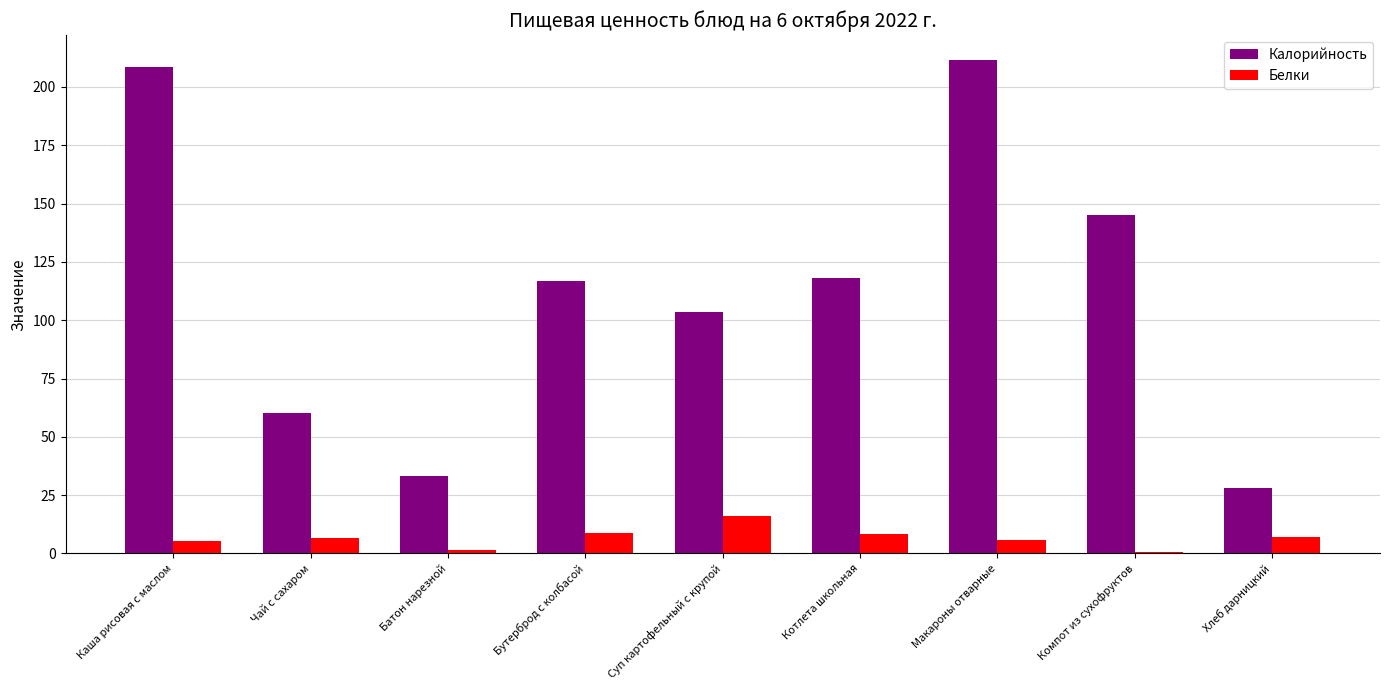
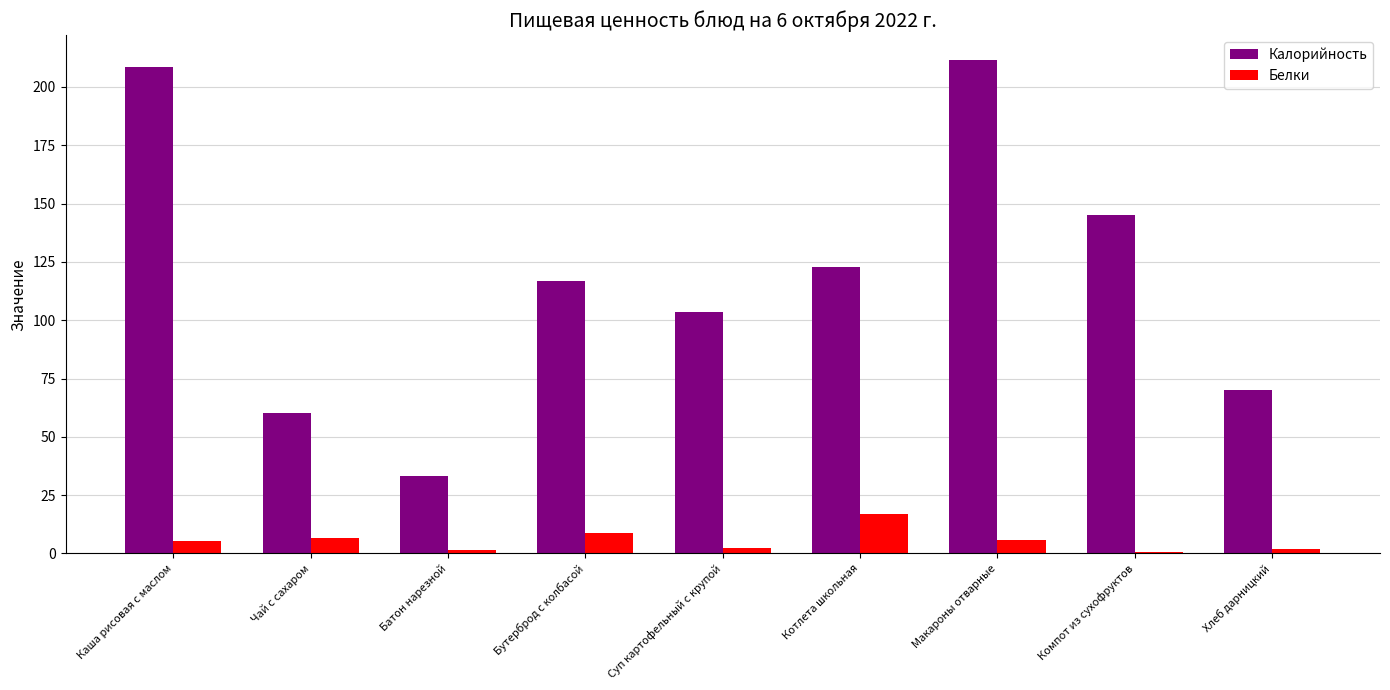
Белки, Суп картофельный с крупой: 16 -> 2
Калорийность, Котлета школьная: 118 -> 123
Белки, Котлета школьная: 8 -> 17
Калорийность, Хлеб дарницкий: 28 -> 70
Белки, Хлеб дарницкий: 7 -> 2
